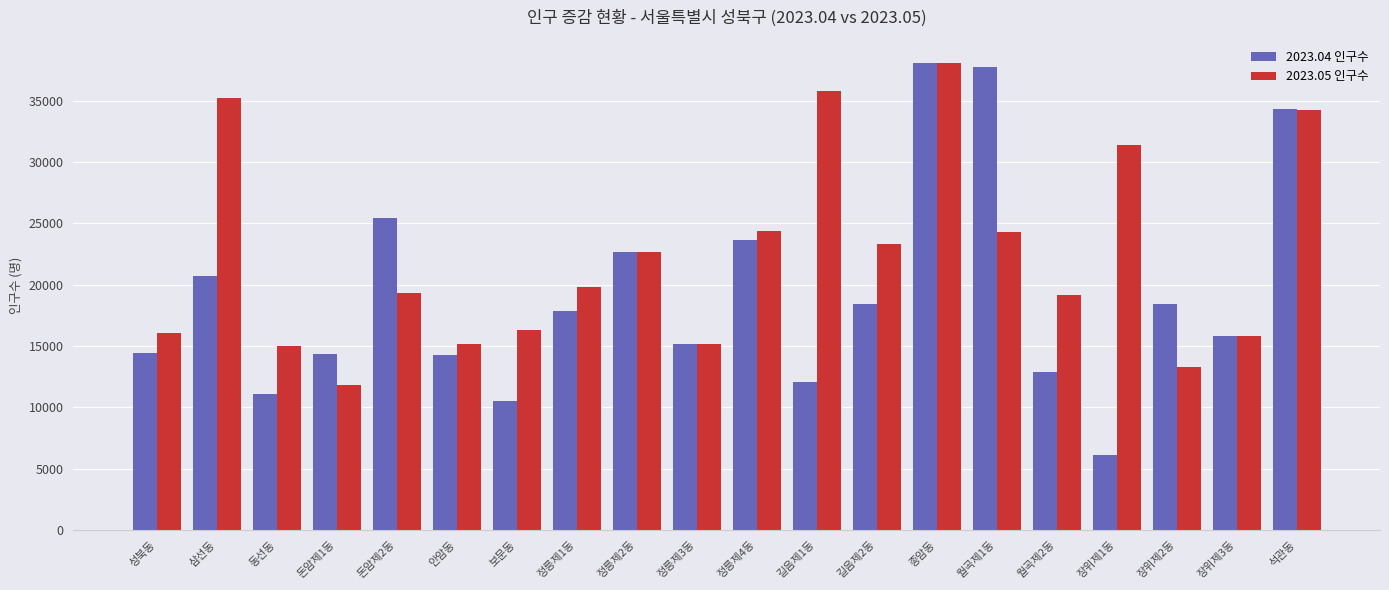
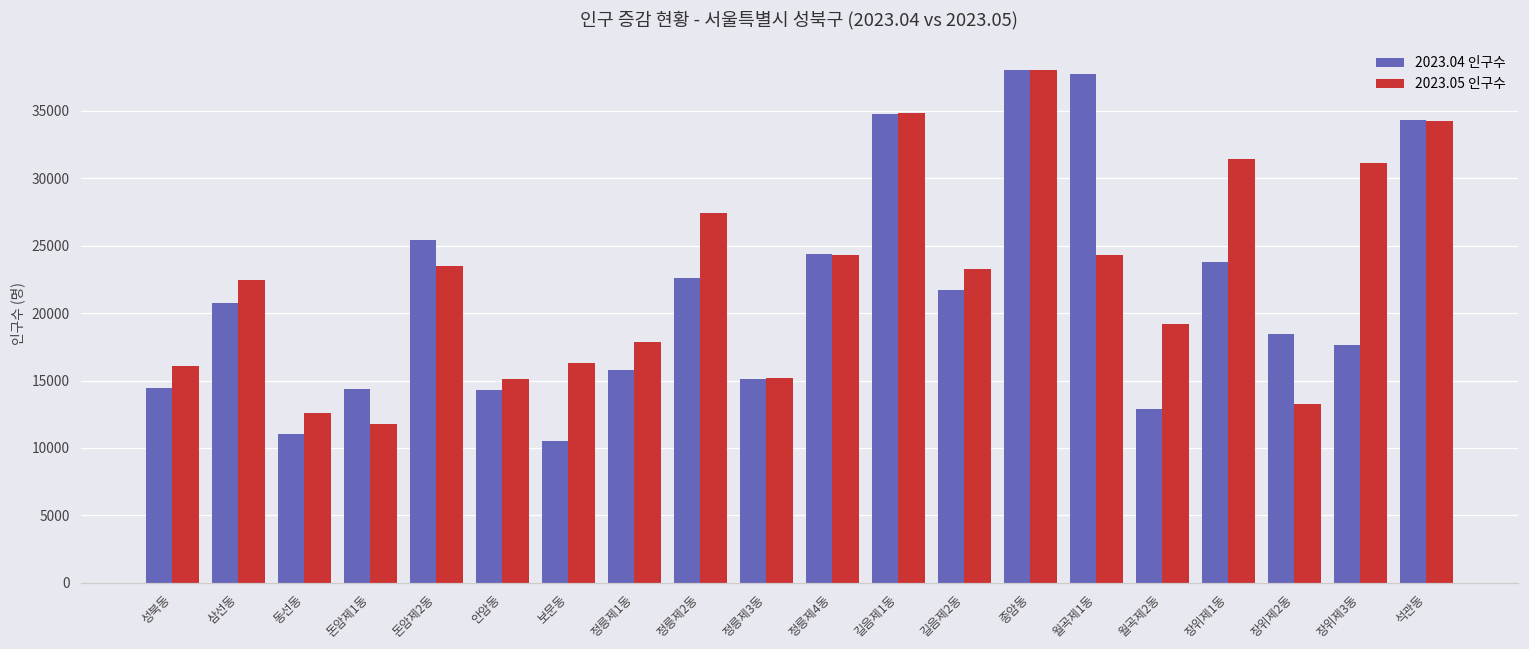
2023.05 인구수, 삼선동: 35300 -> 22500
2023.05 인구수, 동선동: 15000 -> 12600
2023.05 인구수, 돈암제2동: 19300 -> 23500
2023.04 인구수, 정릉제1동: 17900 -> 15800
2023.05 인구수, 정릉제1동: 19800 -> 17900
2023.05 인구수, 정릉제2동: 22700 -> 27400
2023.04 인구수, 정릉제4동: 23600 -> 24400
2023.04 인구수, 길음제1동: 12100 -> 34800
2023.05 인구수, 길음제1동: 35800 -> 34800
2023.04 인구수, 길음제2동: 18400 -> 21700
2023.04 인구수, 장위제1동: 6100 -> 23800
2023.04 인구수, 장위제3동: 15800 -> 17600
2023.05 인구수, 장위제3동: 15800 -> 31100
